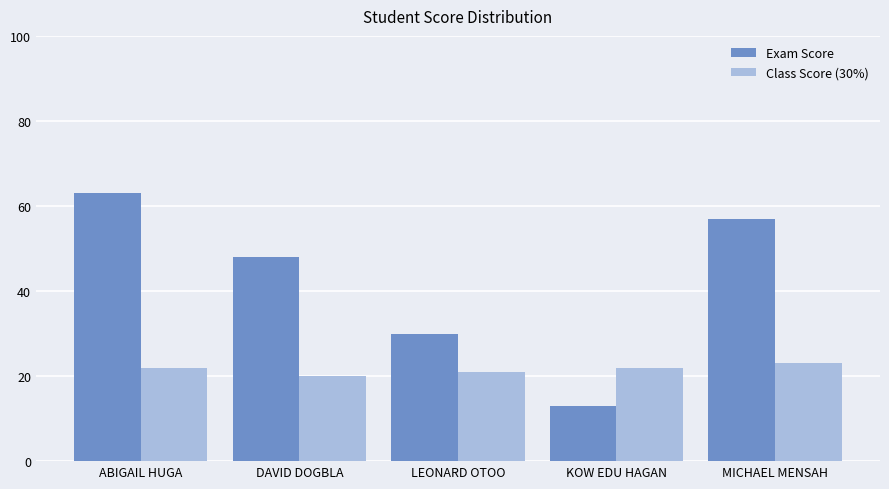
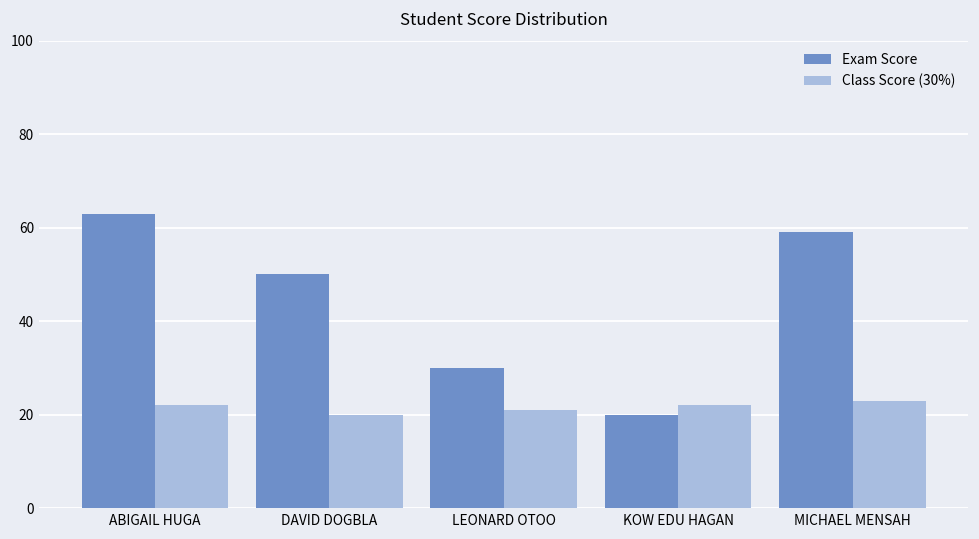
Exam Score, DAVID DOGBLA: 48 -> 50
Exam Score, KOW EDU HAGAN: 13 -> 20
Exam Score, MICHAEL MENSAH: 57 -> 59
